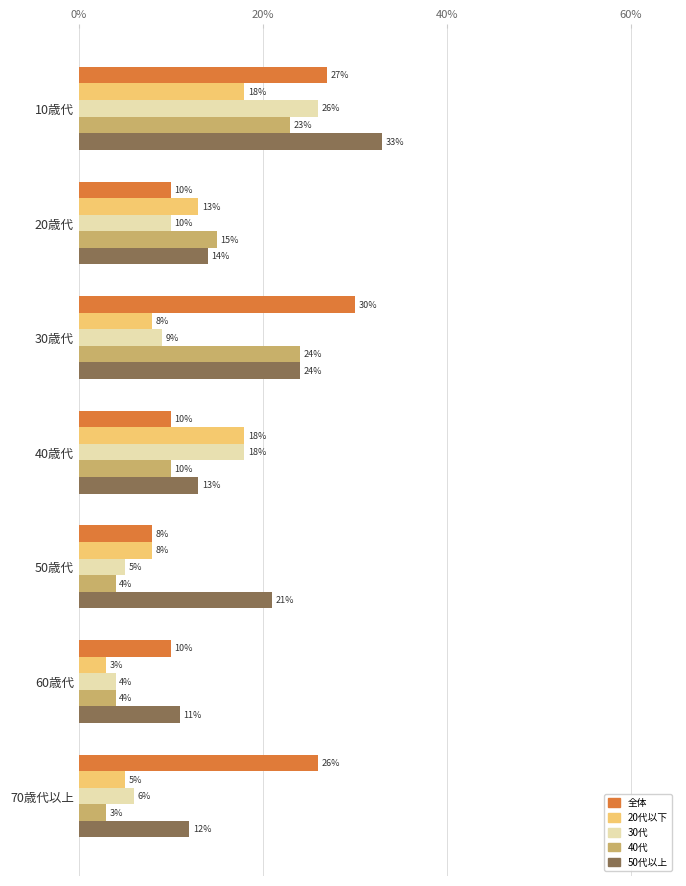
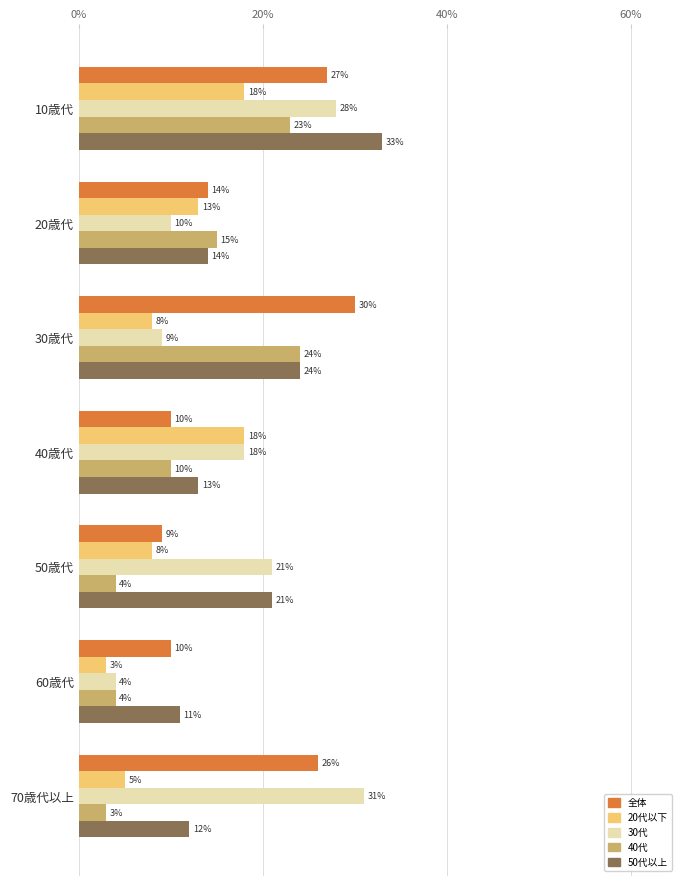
30代, 10歳代: 26% -> 28%
全体, 20歳代: 10% -> 14%
全体, 50歳代: 8% -> 9%
30代, 50歳代: 5% -> 21%
30代, 70歳代以上: 6% -> 31%
